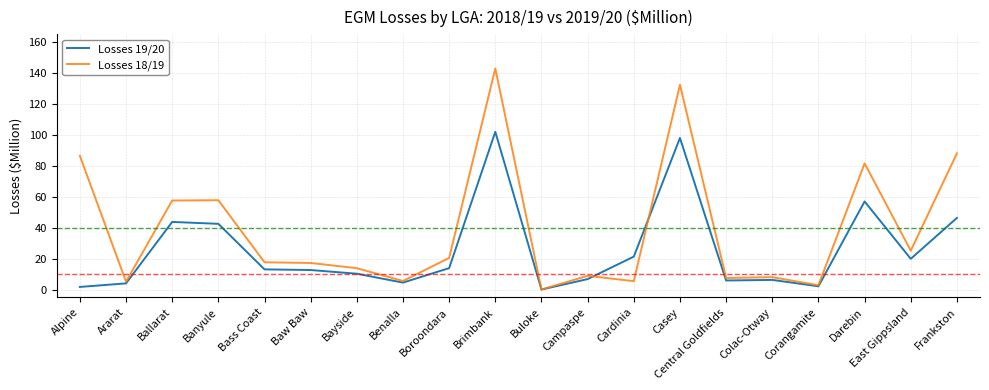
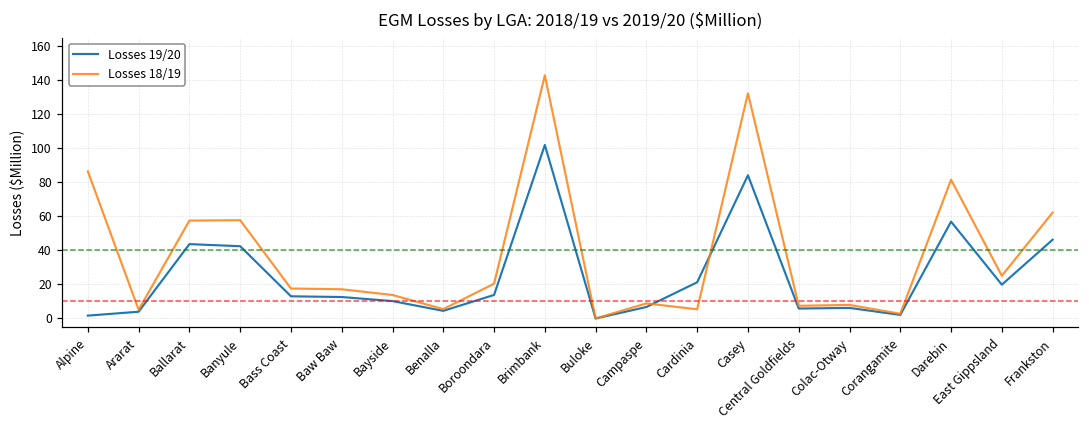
Losses 19/20, Casey: 98 -> 84
Losses 18/19, Frankston: 88 -> 62
